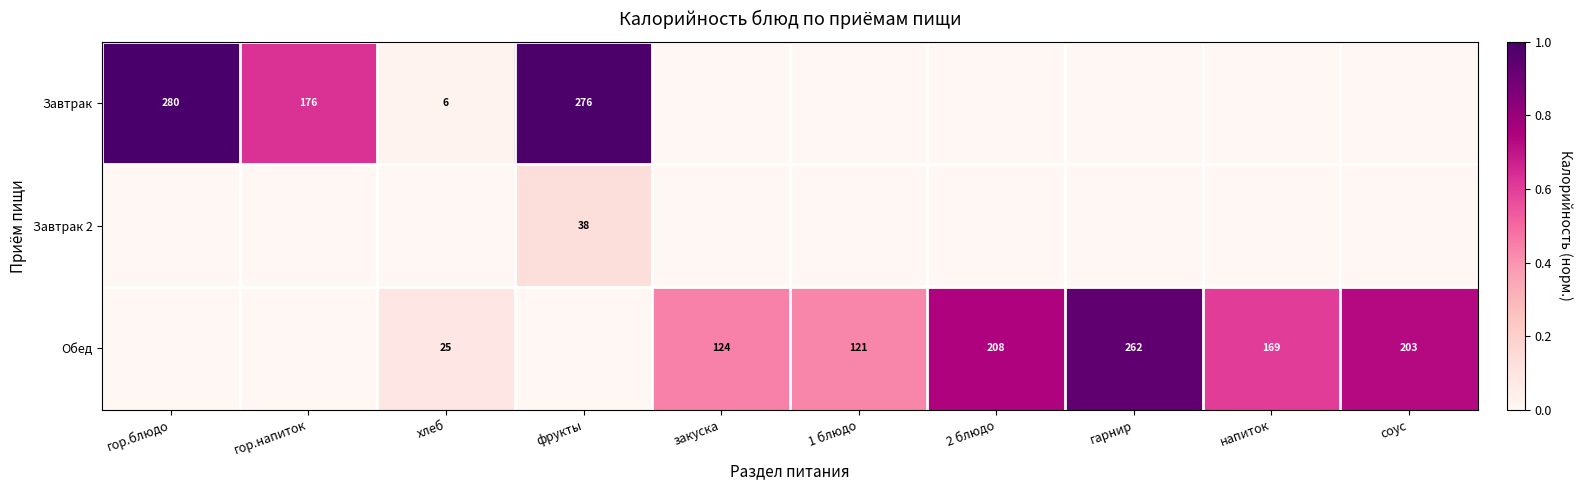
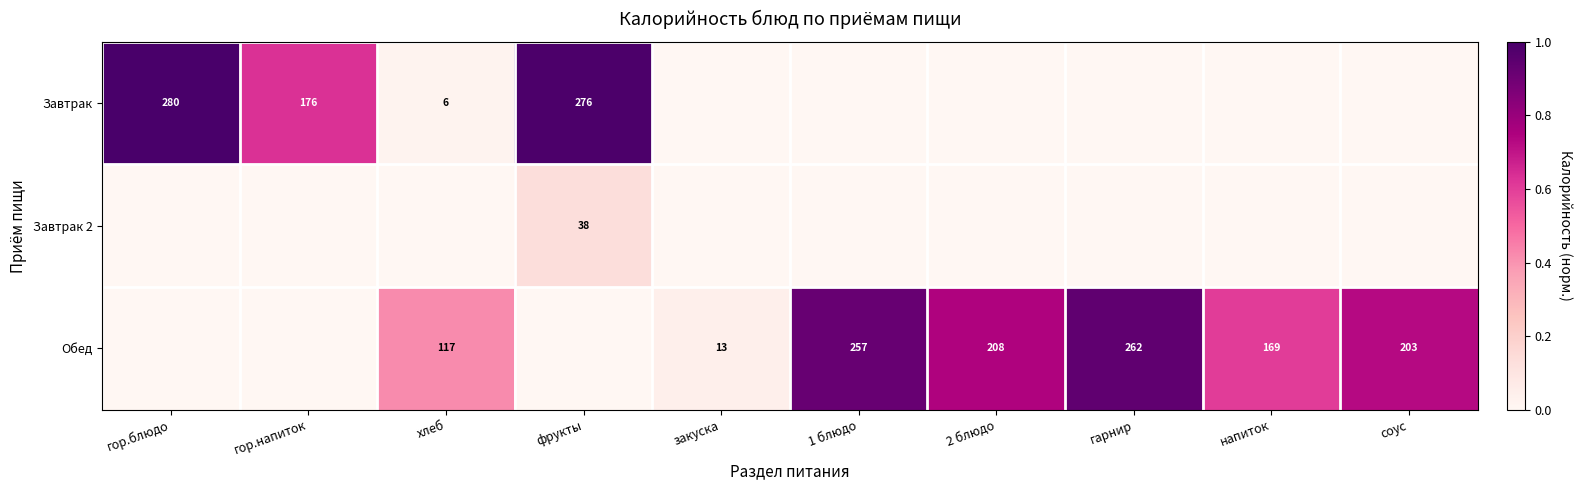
Обед, хлеб: 25 -> 117
Обед, закуска: 124 -> 13
Обед, 1 блюдо: 121 -> 257
